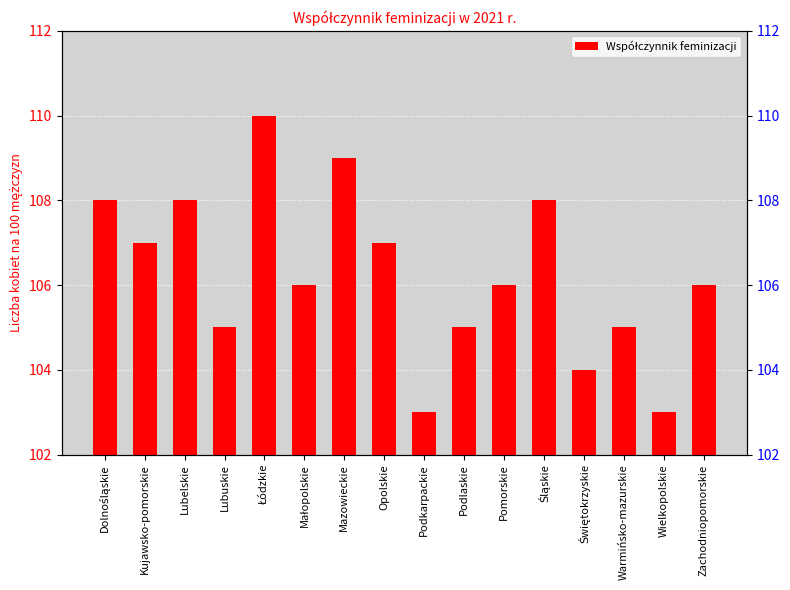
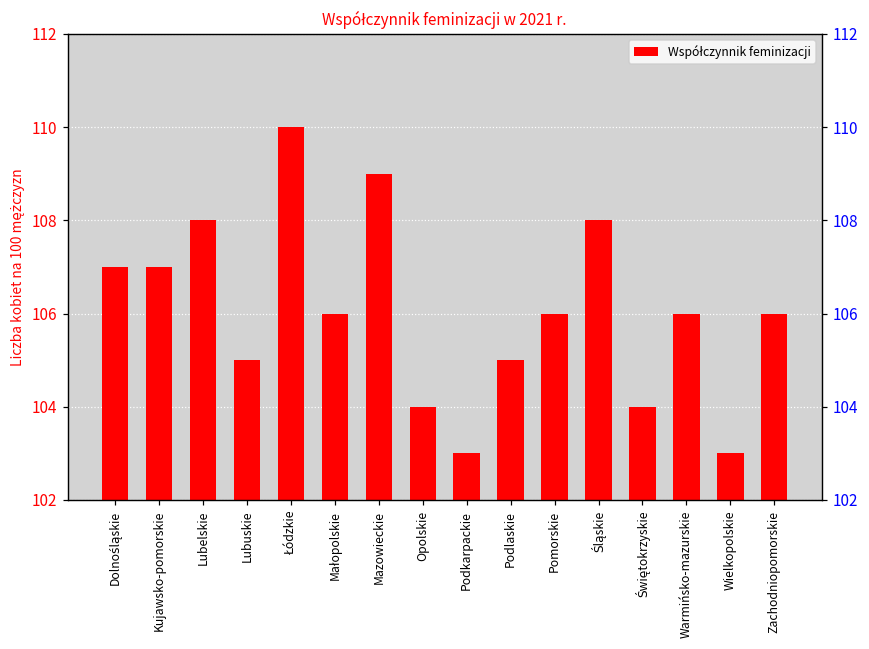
Dolnośląskie: 108 -> 107
Opolskie: 107 -> 104
Warmińsko-mazurskie: 105 -> 106
